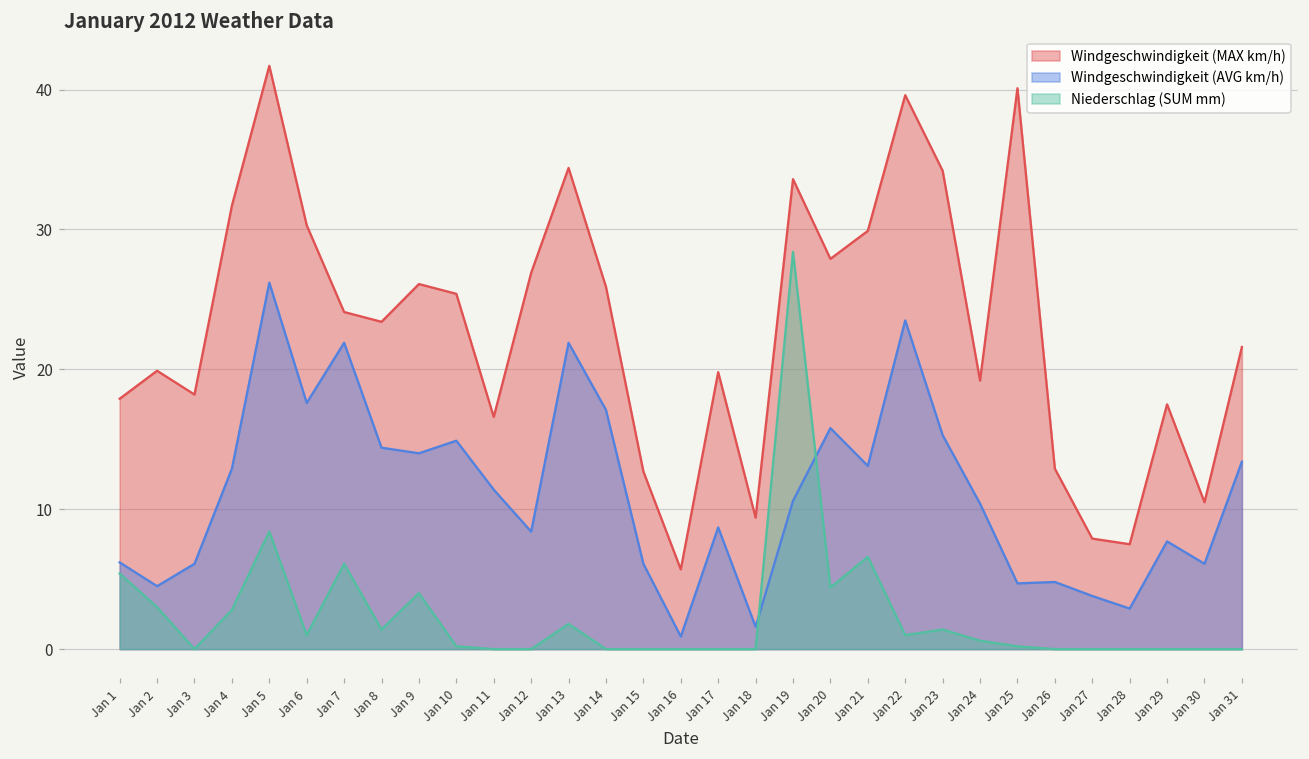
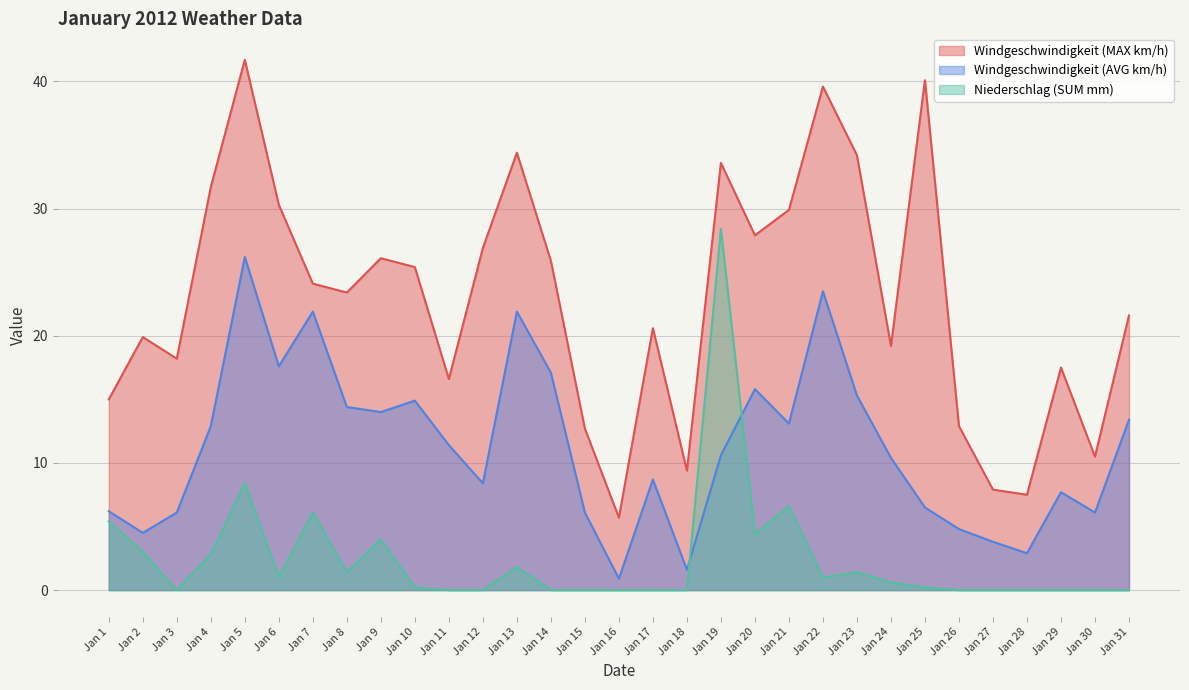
Windgeschwindigkeit (MAX km/h), Jan 1: 17.9 -> 15.0
Windgeschwindigkeit (MAX km/h), Jan 17: 19.8 -> 20.6
Windgeschwindigkeit (AVG km/h), Jan 25: 4.7 -> 6.5
